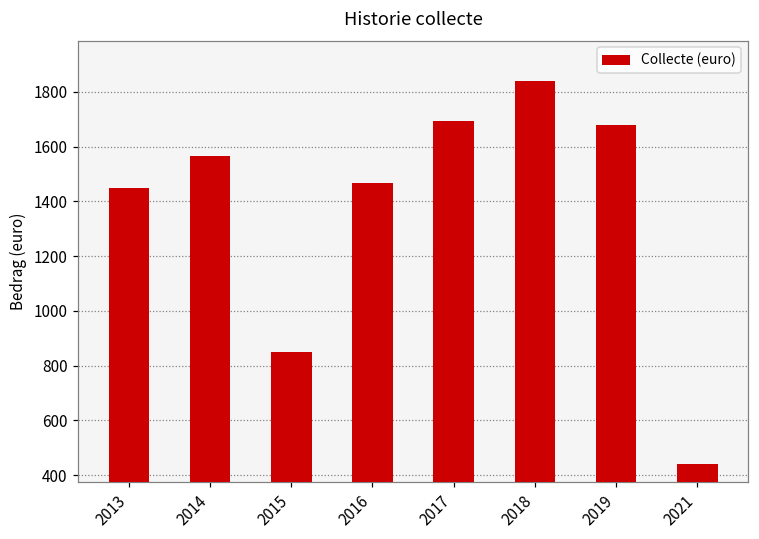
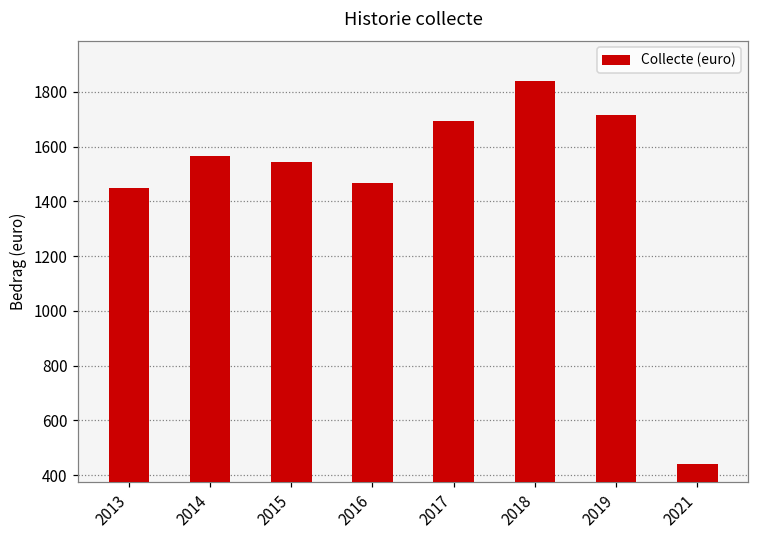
2015: 850 -> 1550
2019: 1680 -> 1720
